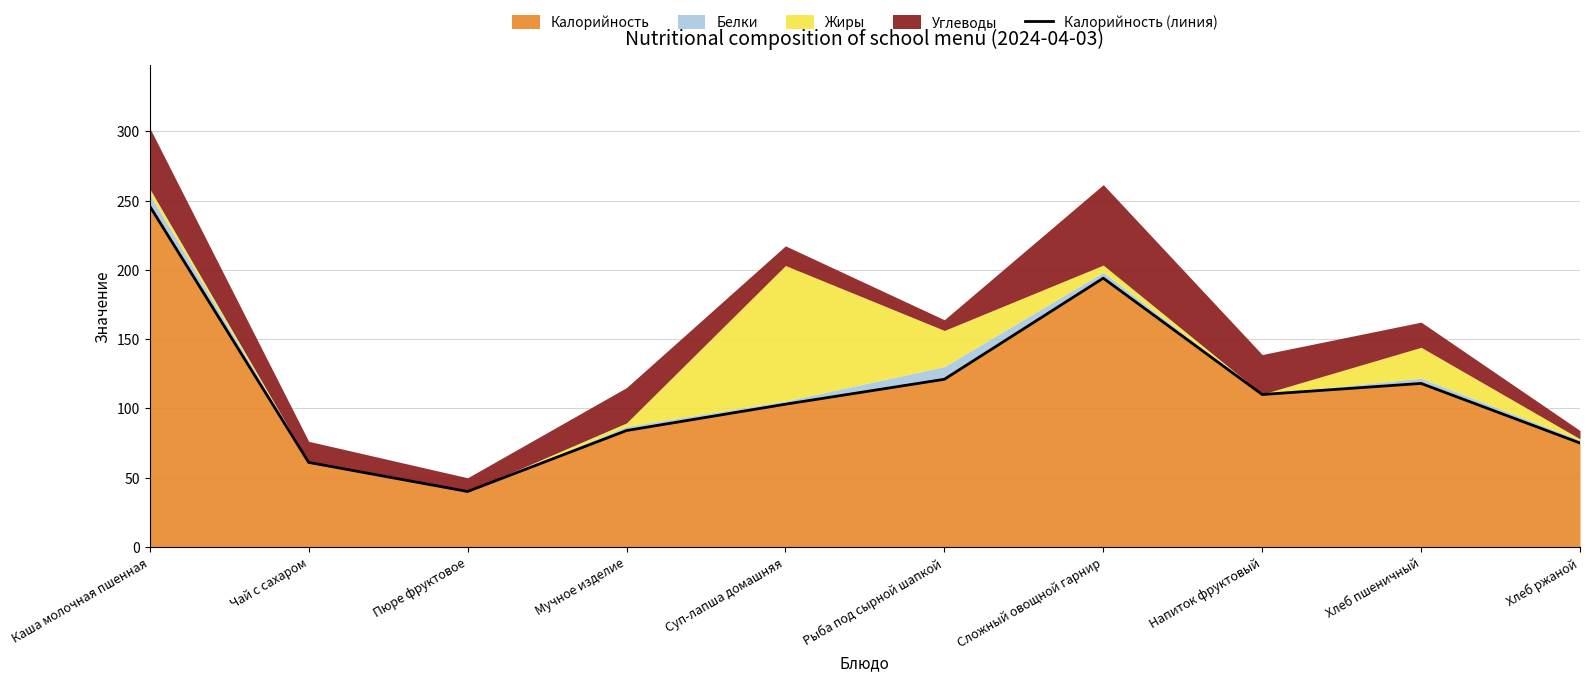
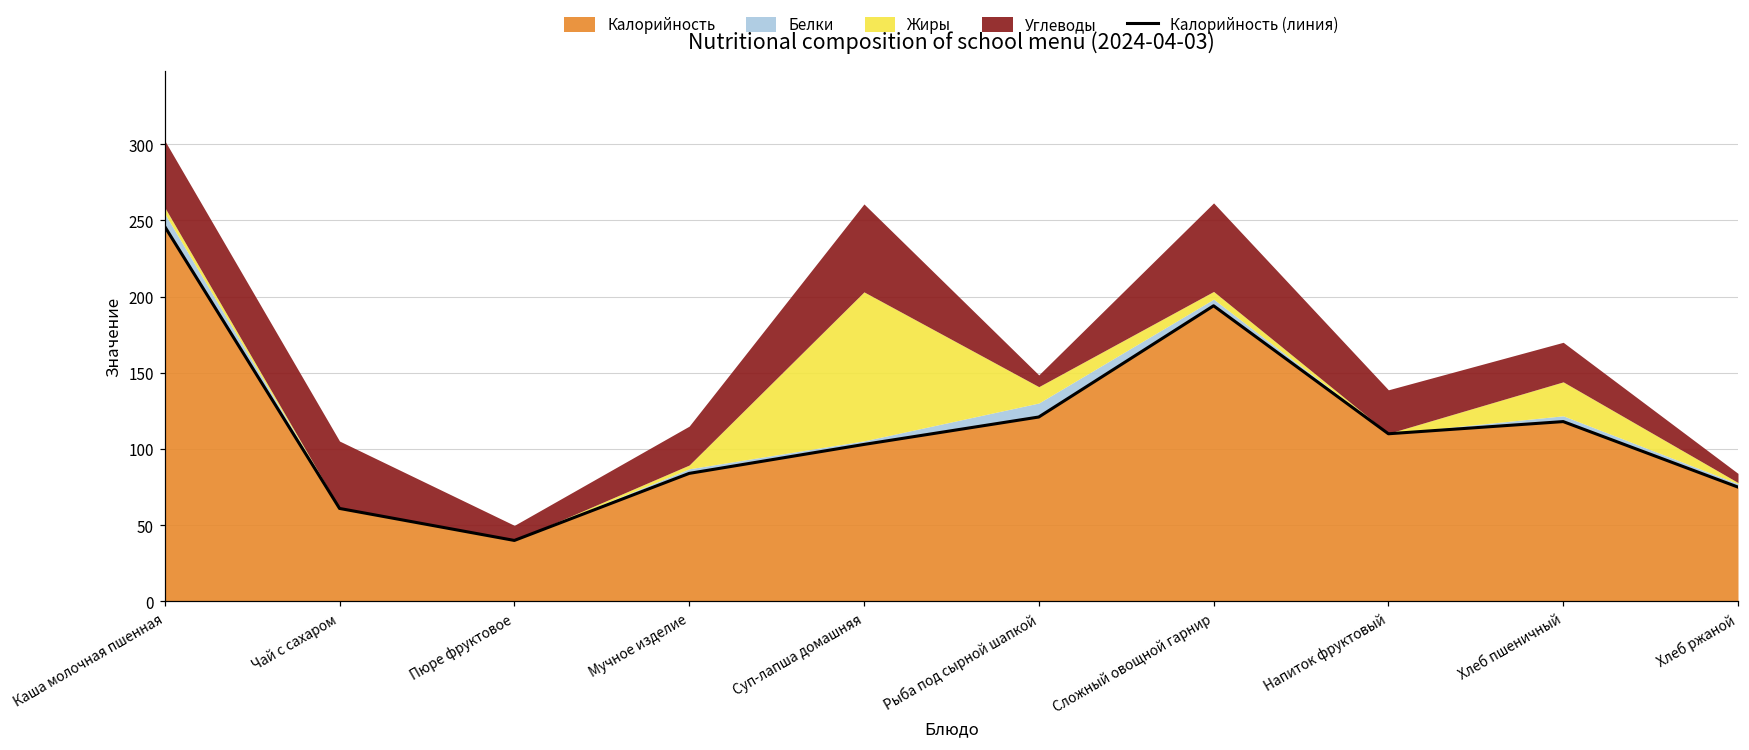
Углеводы, Чай с сахаром: 15 -> 44
Углеводы, Суп-лапша домашняя: 14 -> 58
Жиры, Рыба под сырной шапкой: 26 -> 11
Углеводы, Хлеб пшеничный: 18 -> 26
